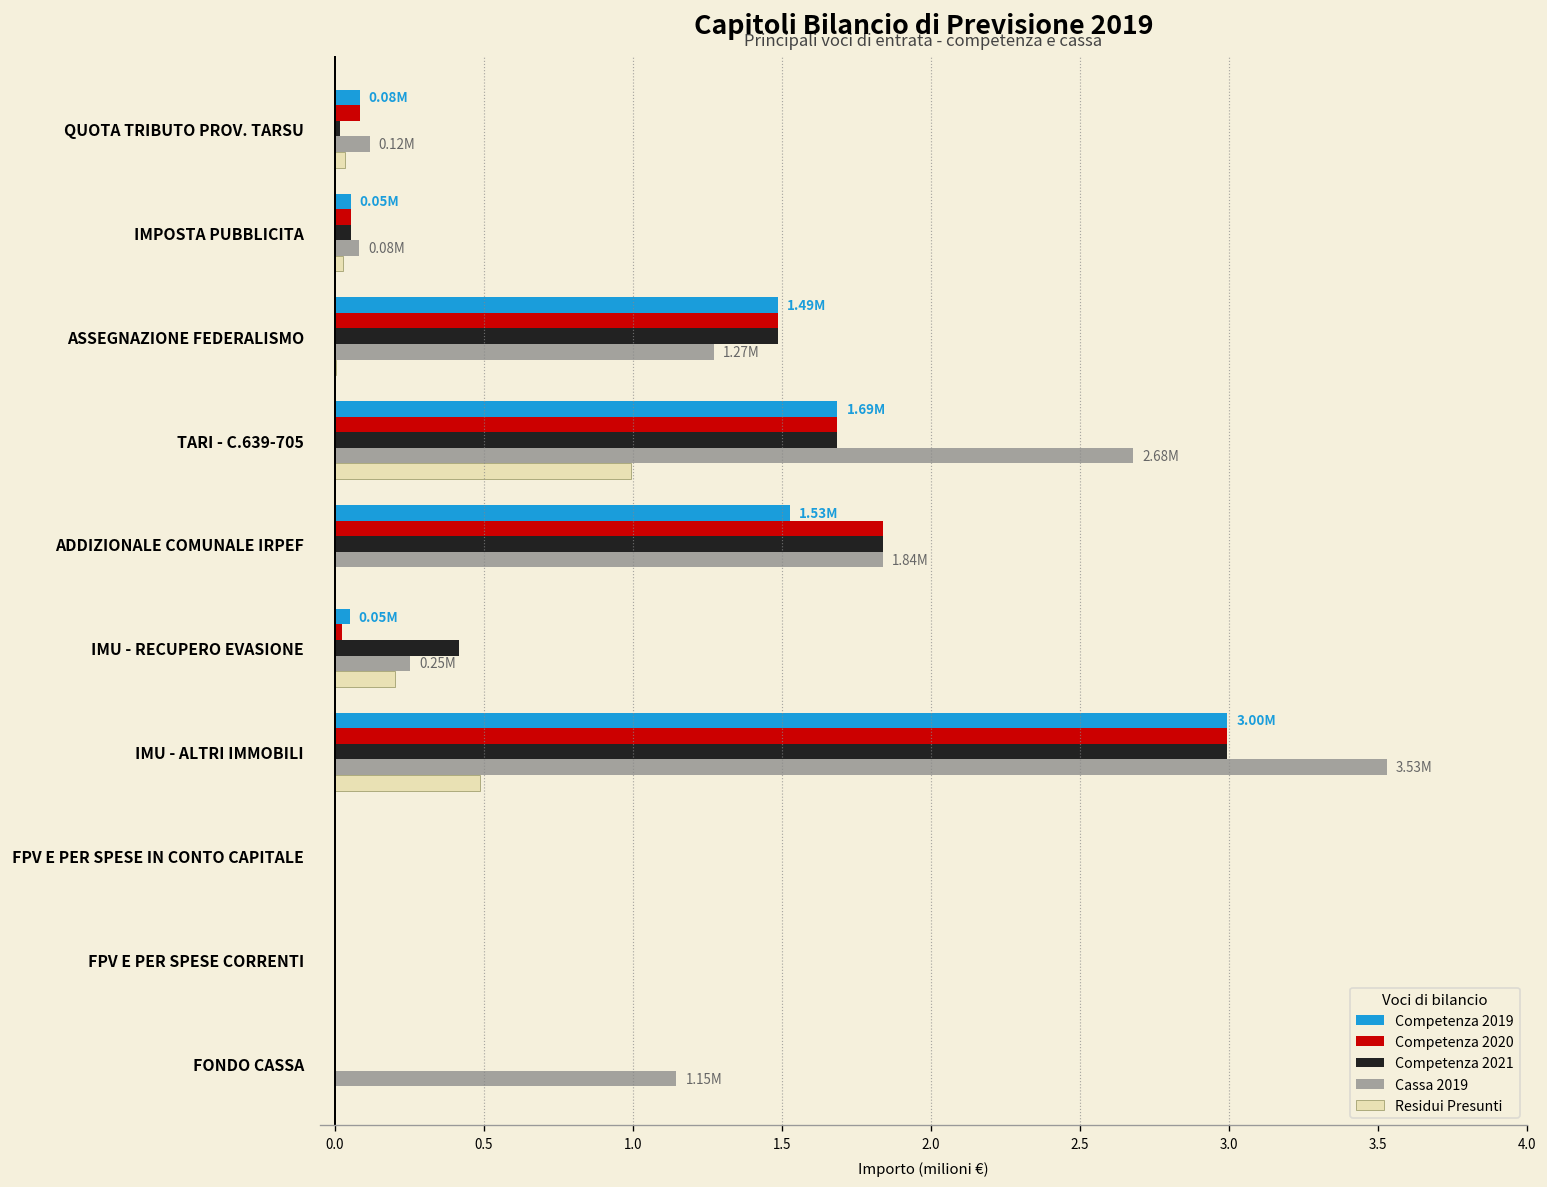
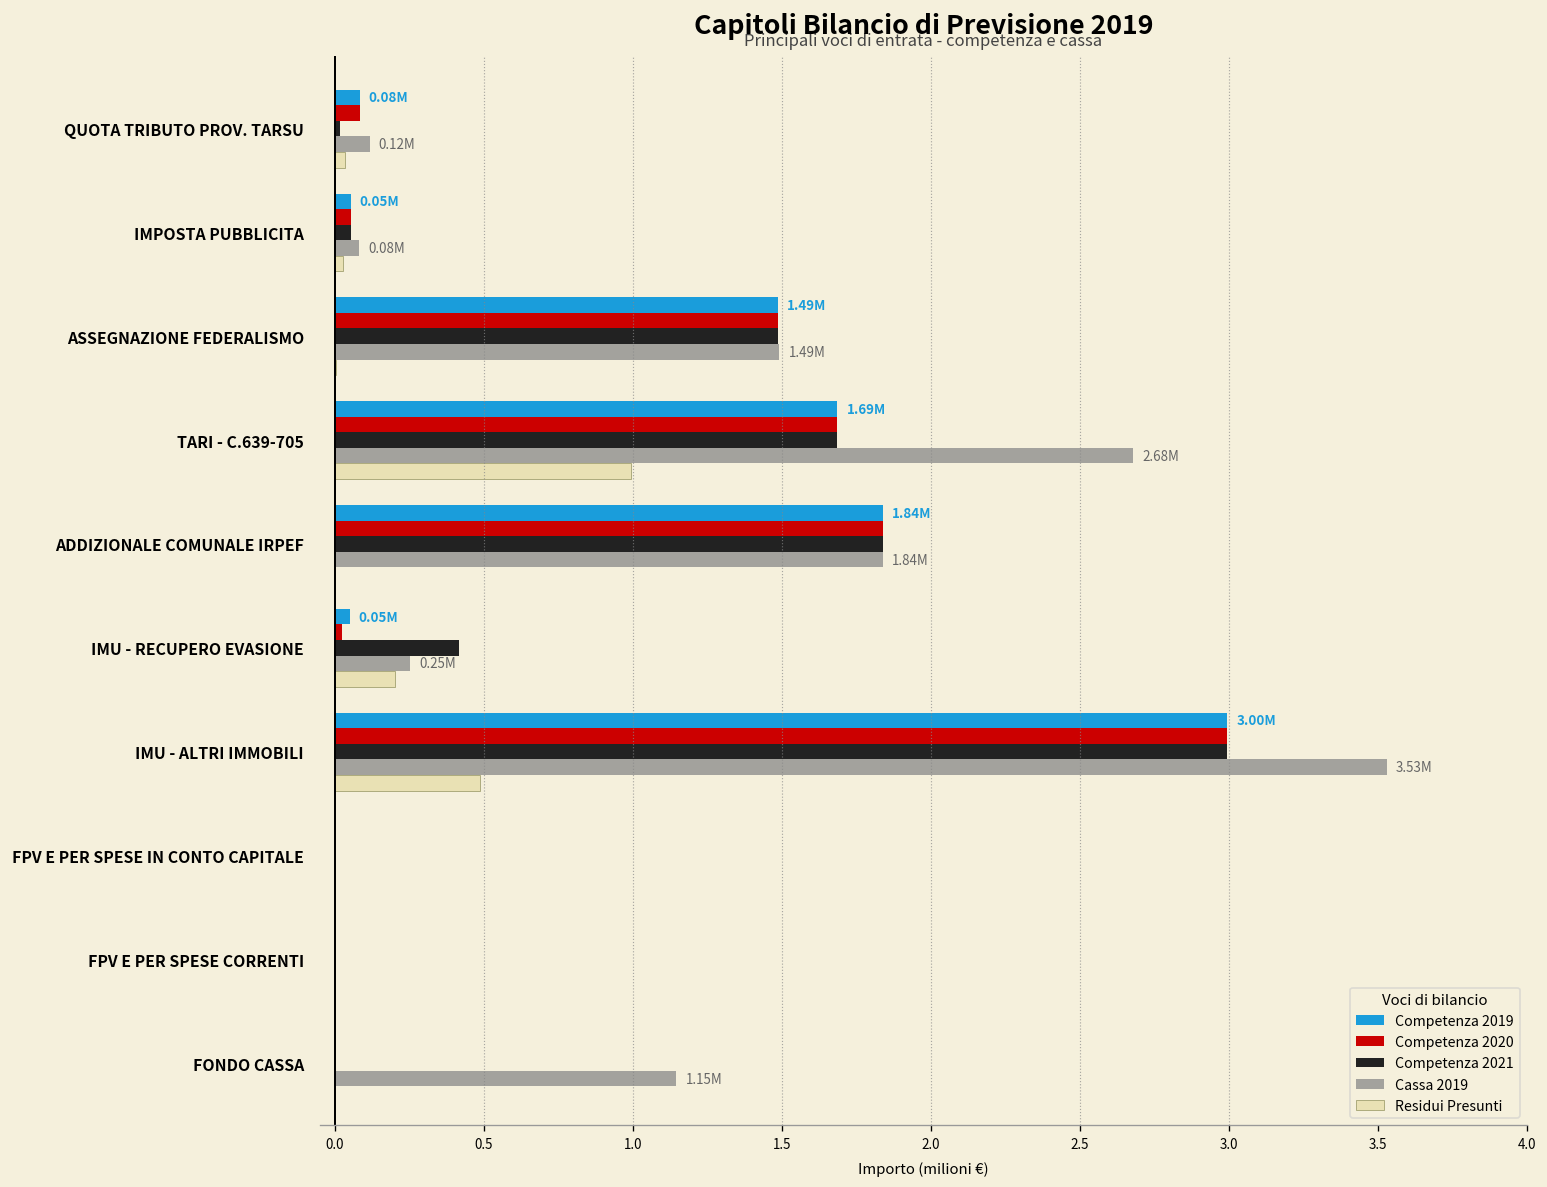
Cassa 2019, ASSEGNAZIONE FEDERALISMO: 1.27M -> 1.49M
Competenza 2019, ADDIZIONALE COMUNALE IRPEF: 1.53M -> 1.84M
